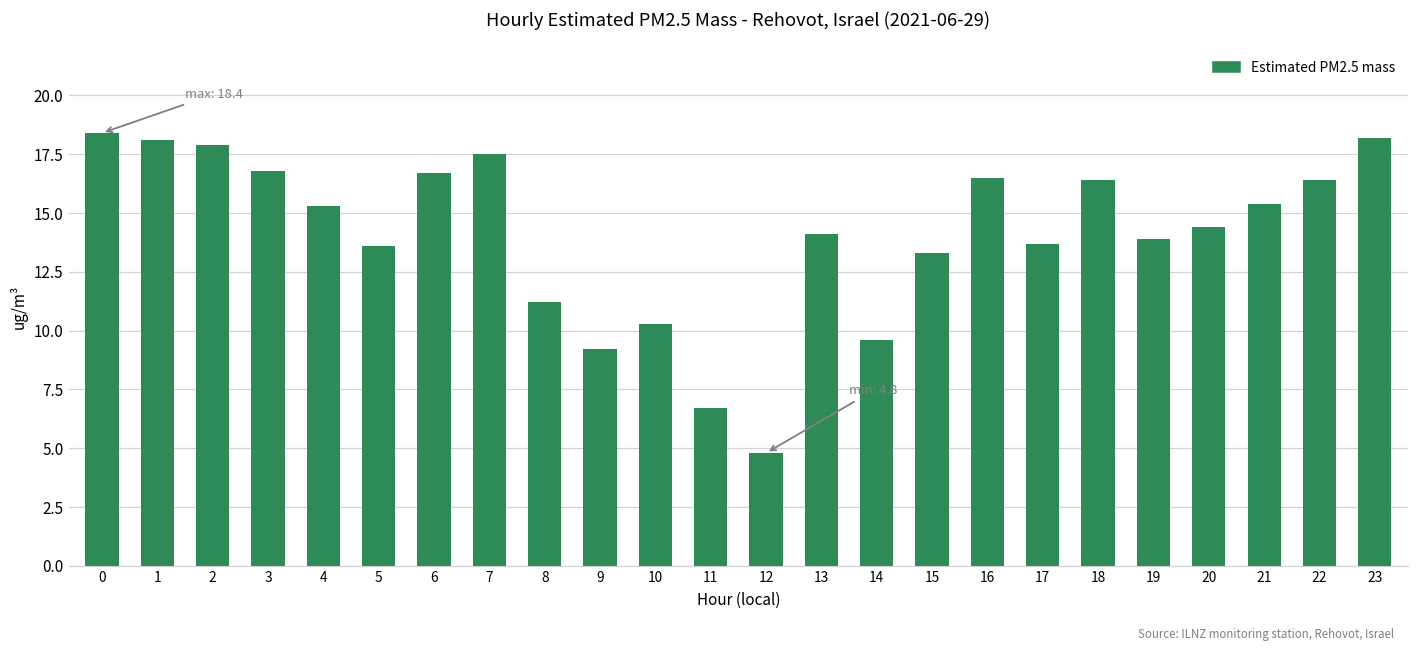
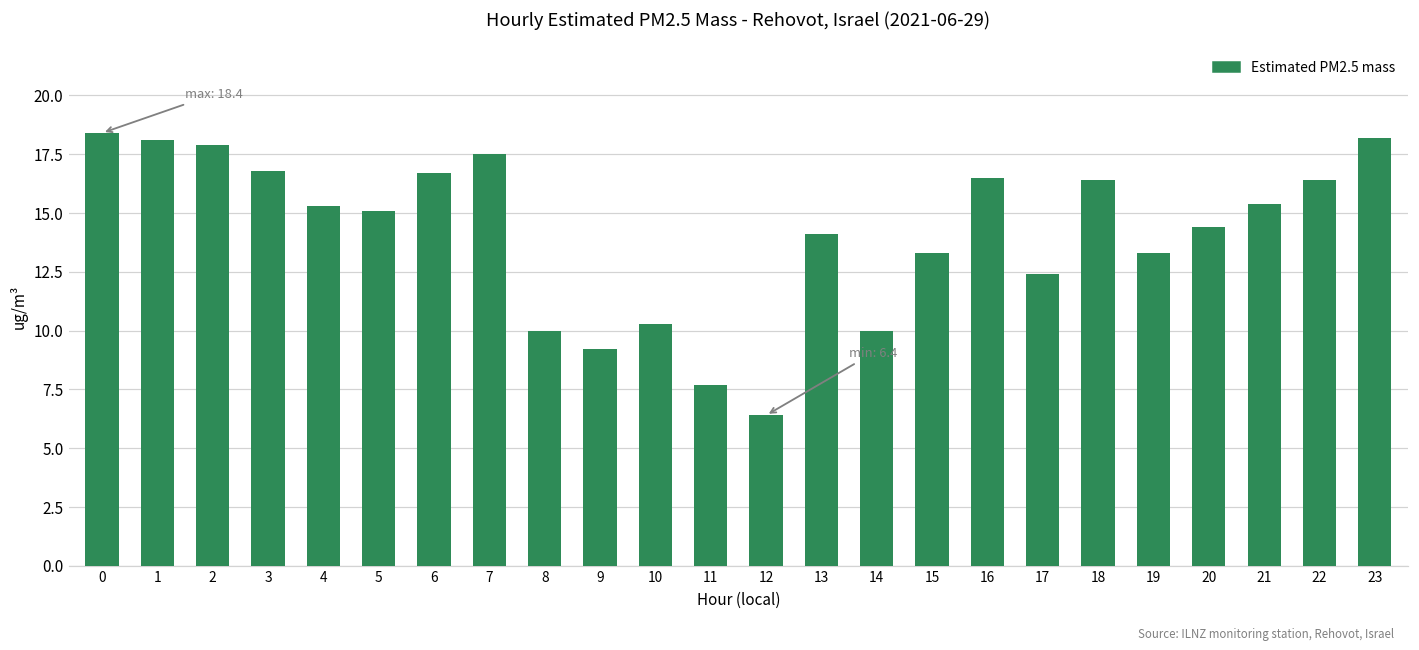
5: 13.6 -> 15.1
8: 11.2 -> 10.0
11: 6.7 -> 7.7
12: 4.8 -> 6.4
14: 9.6 -> 10.0
17: 13.7 -> 12.4
19: 13.9 -> 13.3
